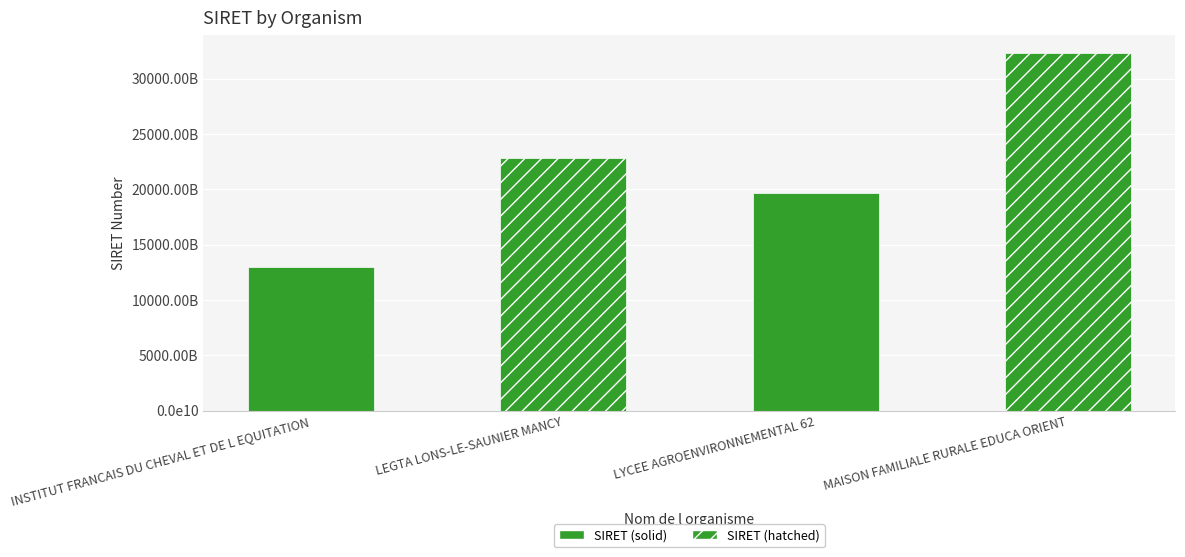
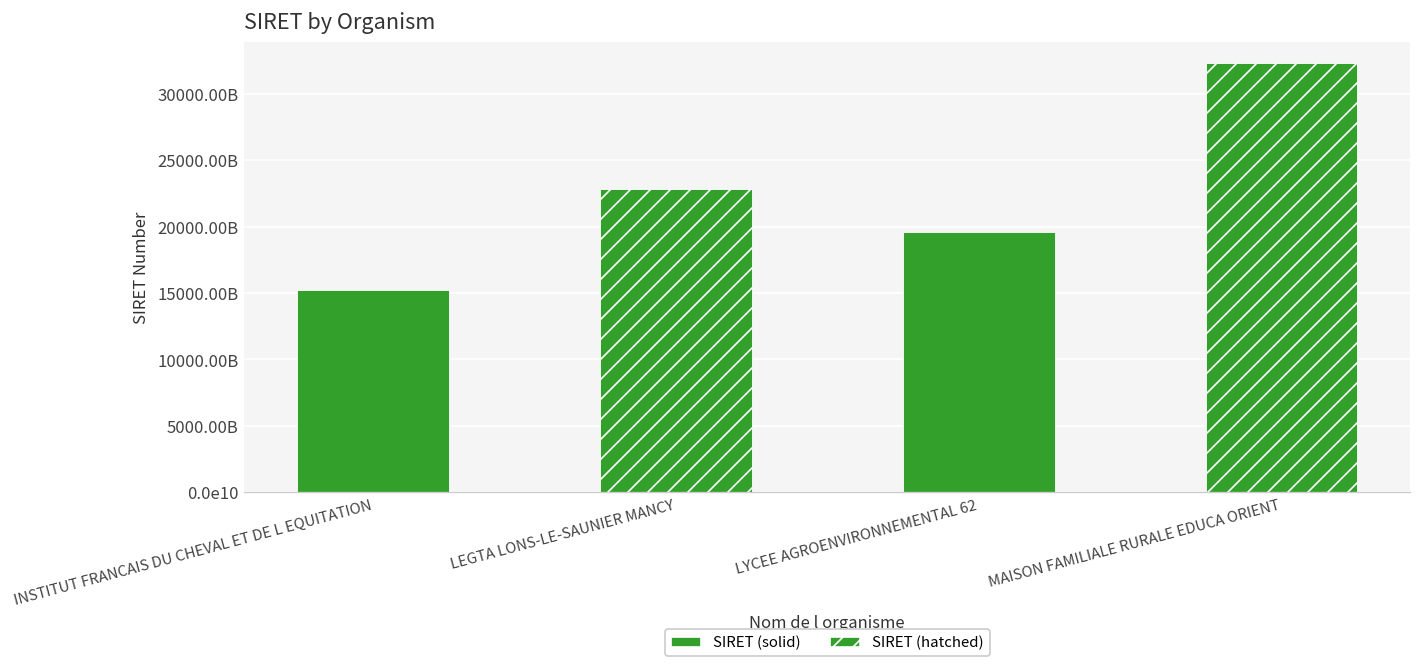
INSTITUT FRANCAIS DU CHEVAL ET DE L EQUITATION: 13000000000000 -> 15200000000000
